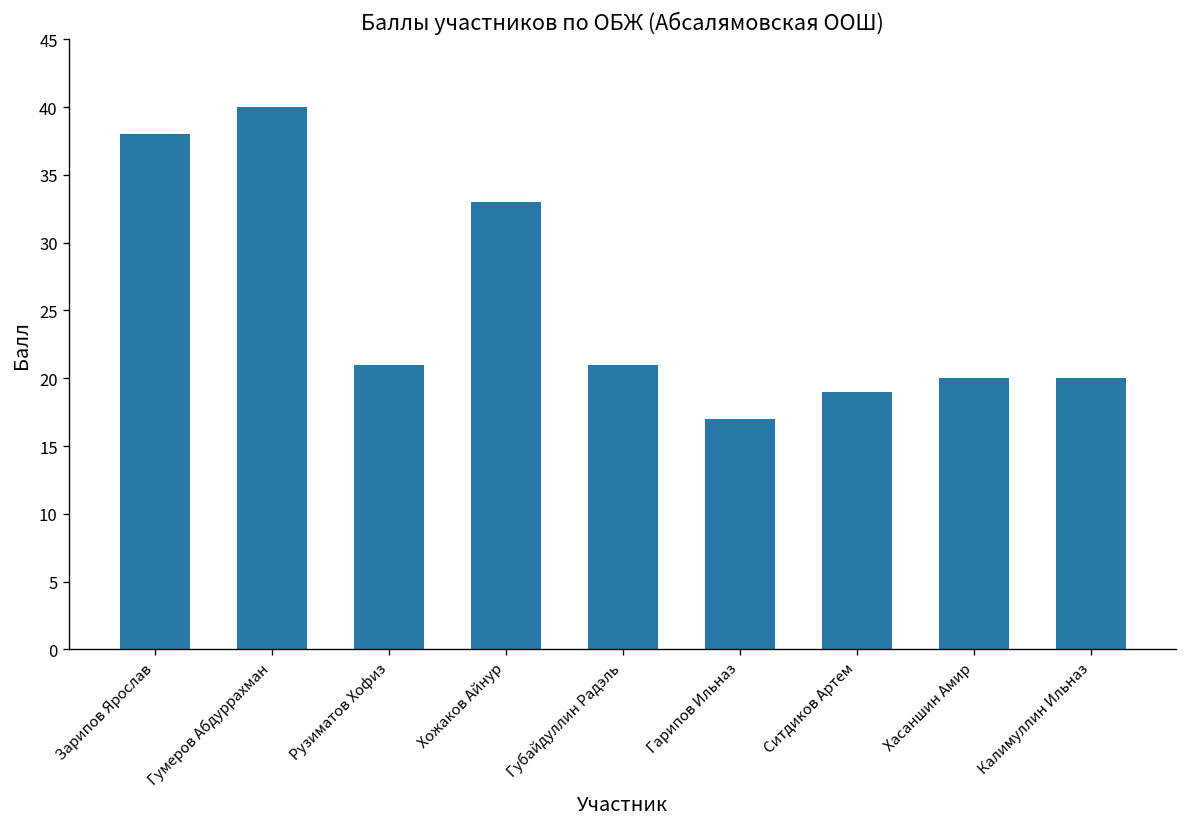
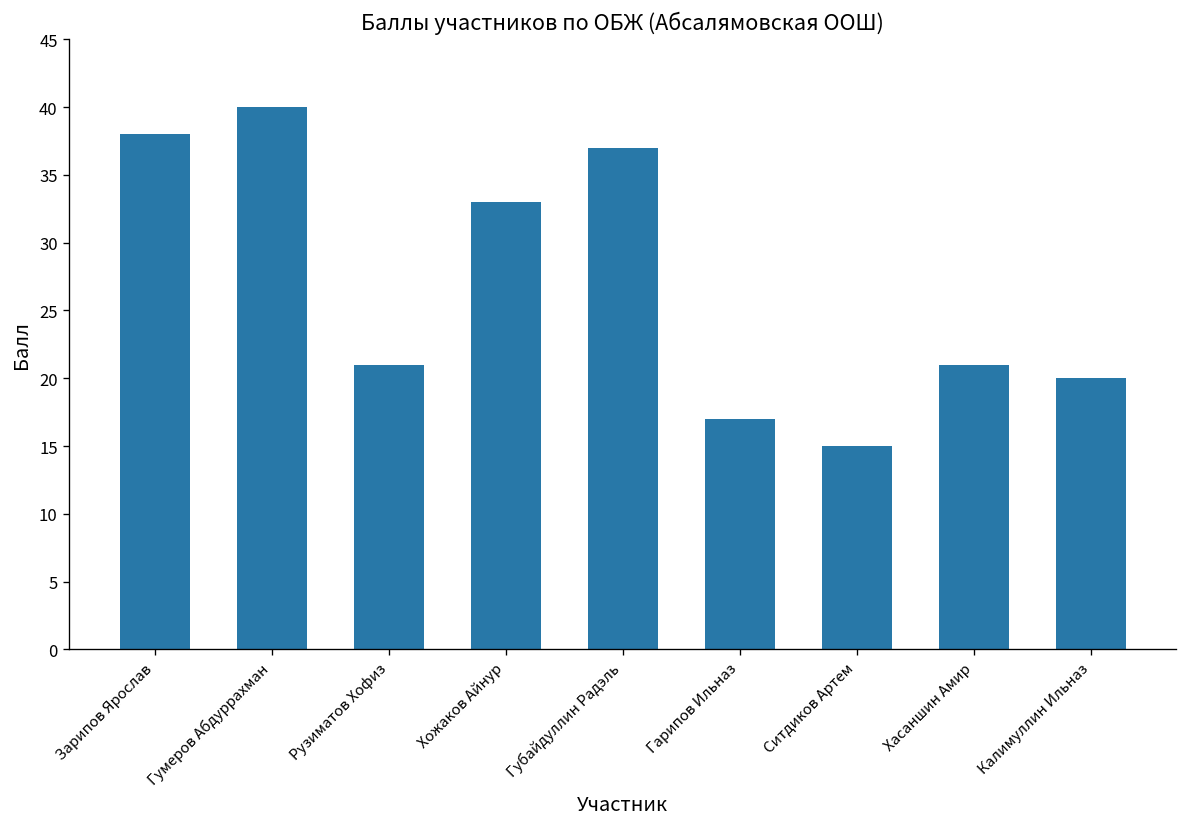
Губайдуллин Радэль: 21 -> 37
Ситдиков Артем: 19 -> 15
Хасаншин Амир: 20 -> 21
